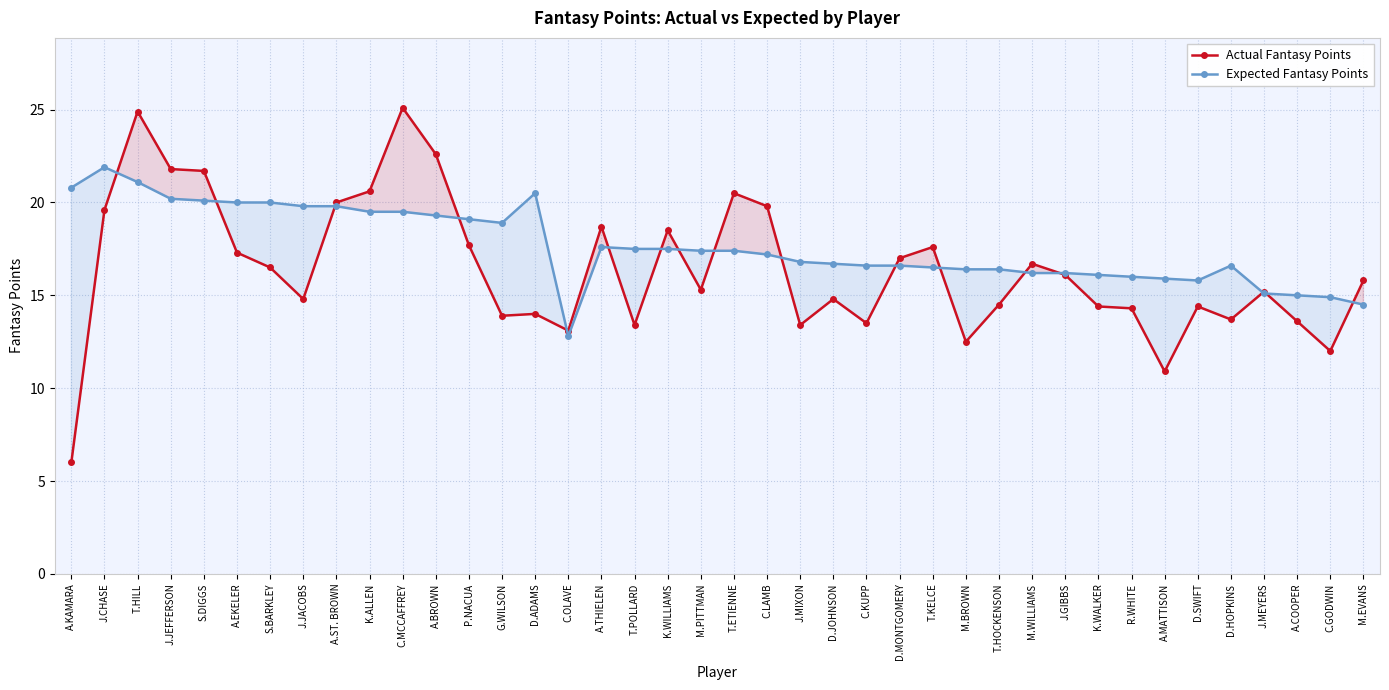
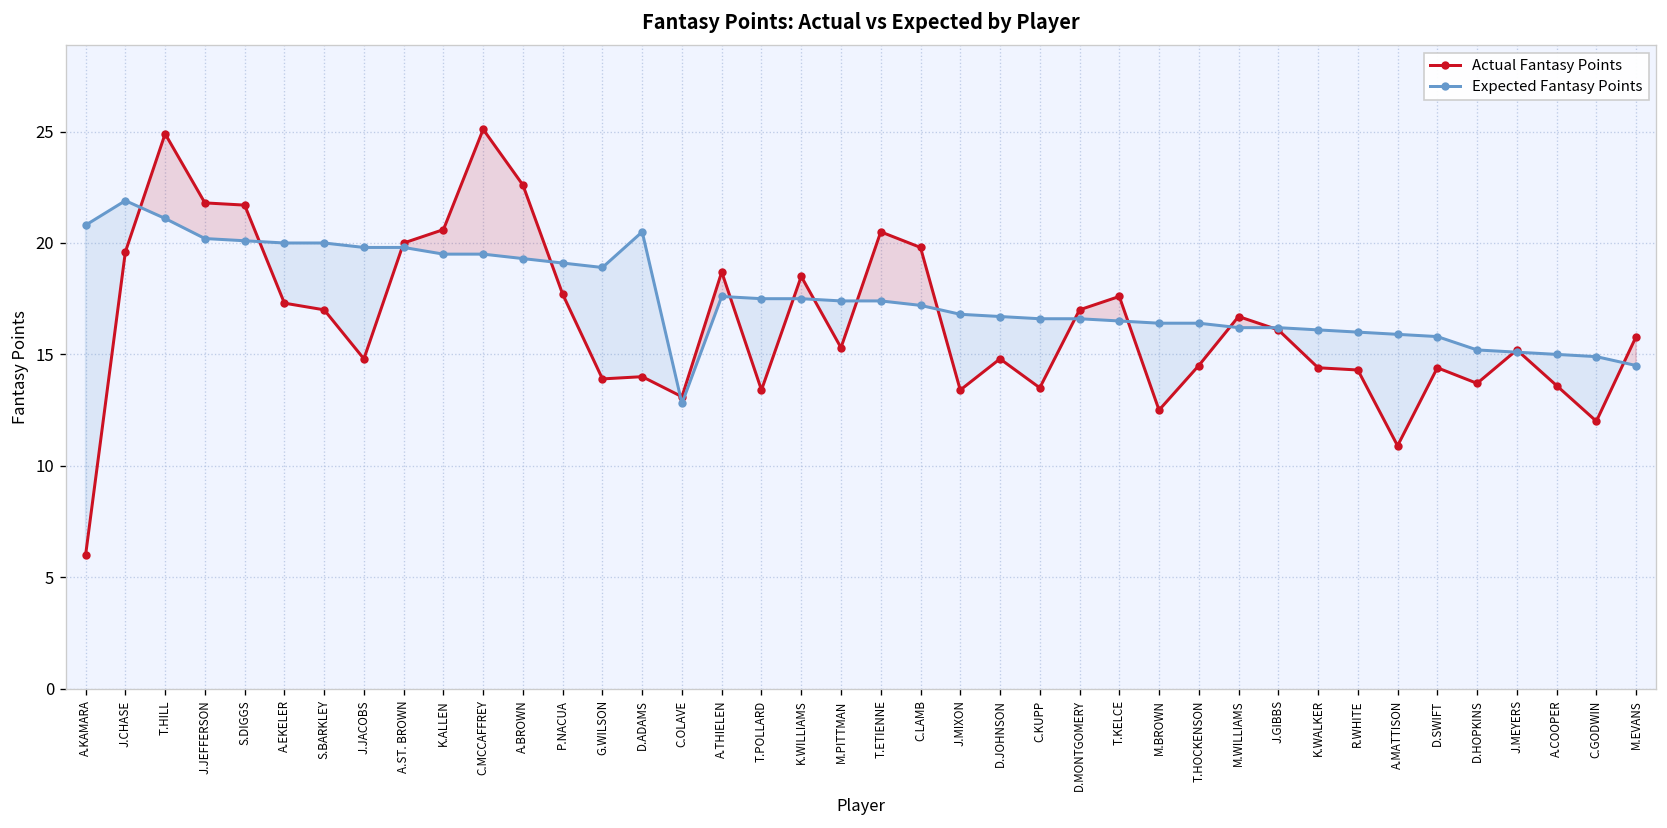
Actual Fantasy Points, S.BARKLEY: 16.5 -> 17.0
Expected Fantasy Points, D.HOPKINS: 16.6 -> 15.2
